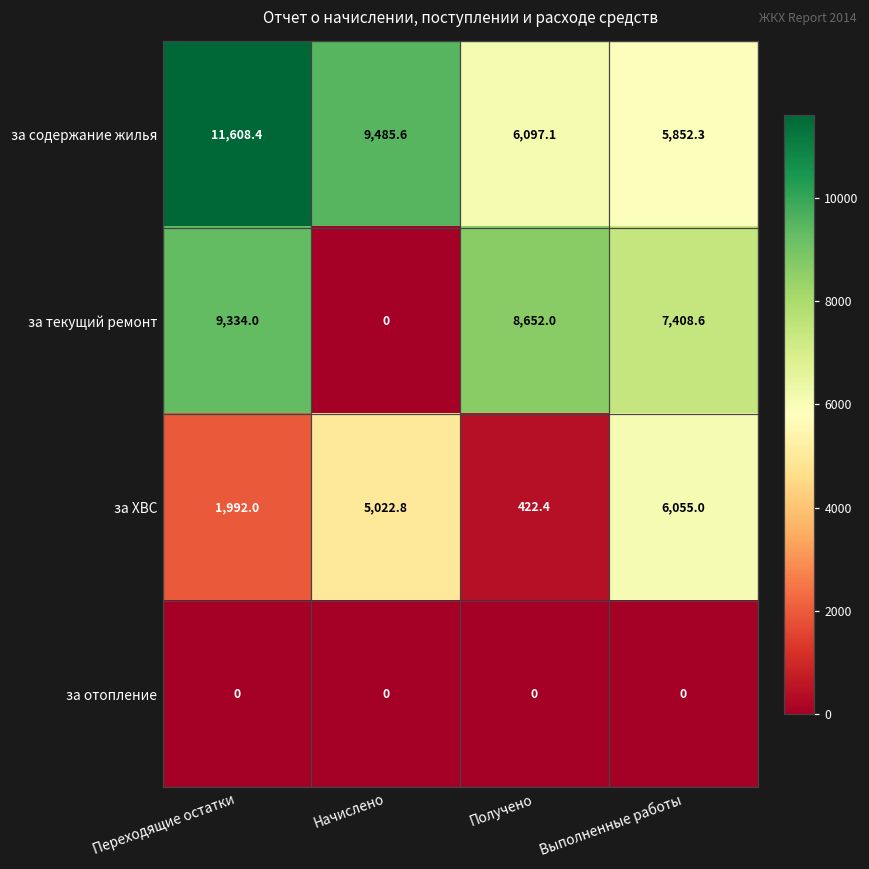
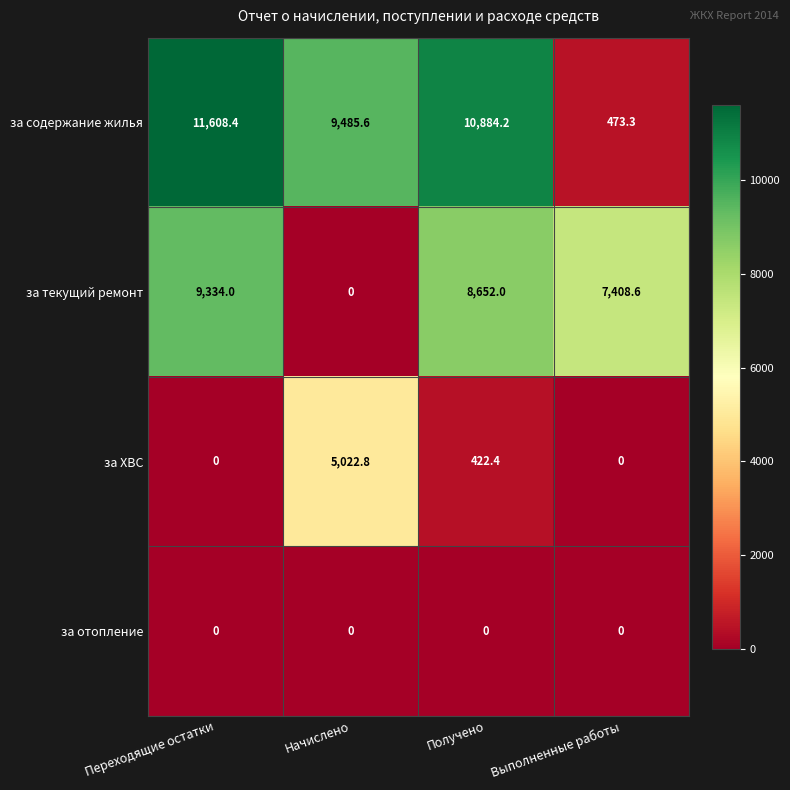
за содержание жилья, Получено: 6,097.1 -> 10,884.2
за содержание жилья, Выполненные работы: 5,852.3 -> 473.3
за ХВС, Переходящие остатки: 1,992.0 -> 0
за ХВС, Выполненные работы: 6,055.0 -> 0
